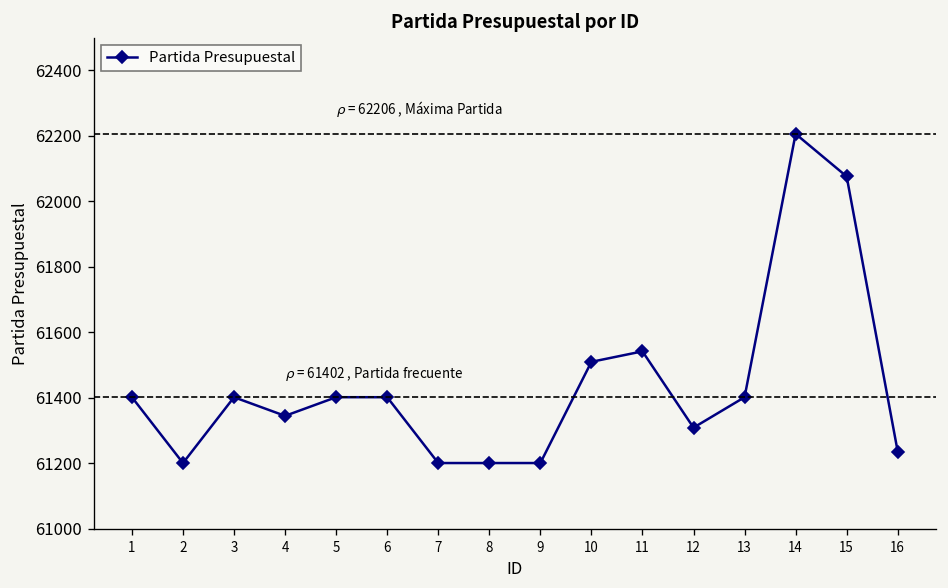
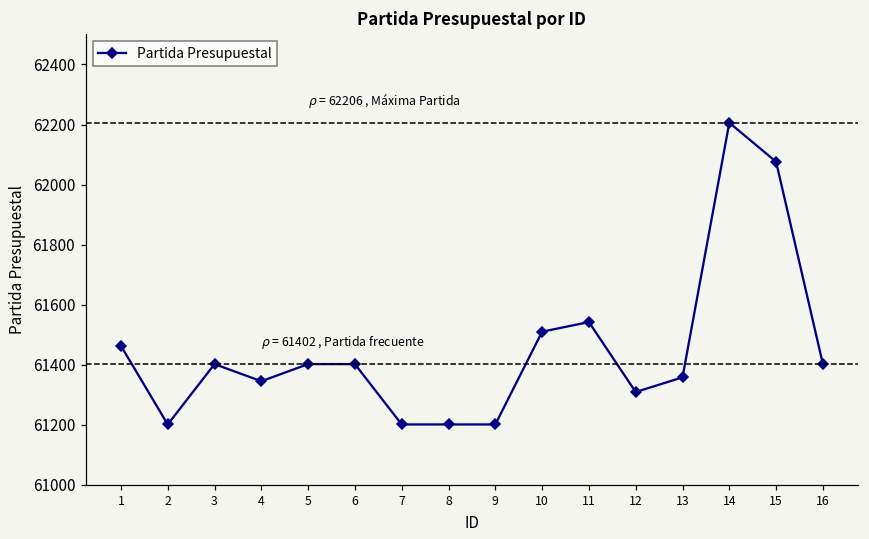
1: 61400 -> 61460
13: 61400 -> 61360
16: 61240 -> 61400
